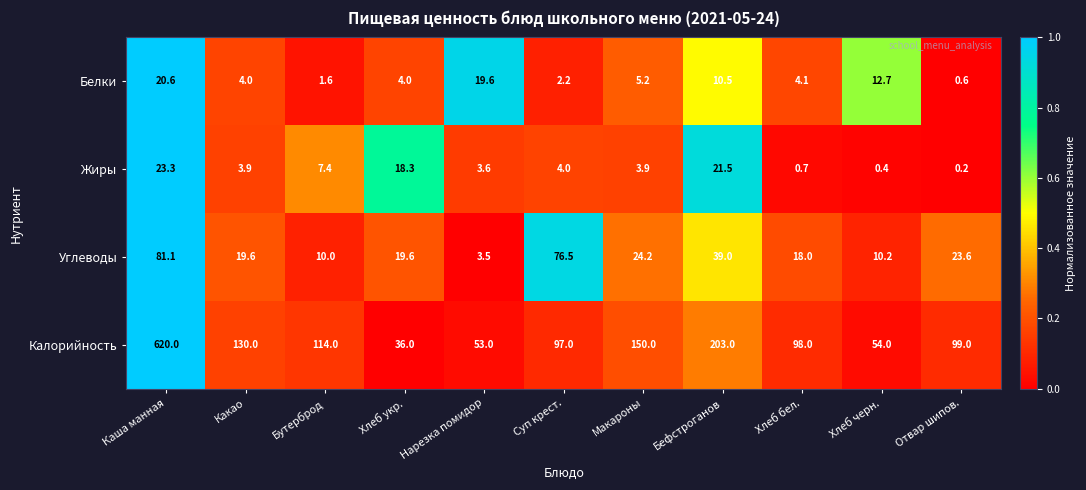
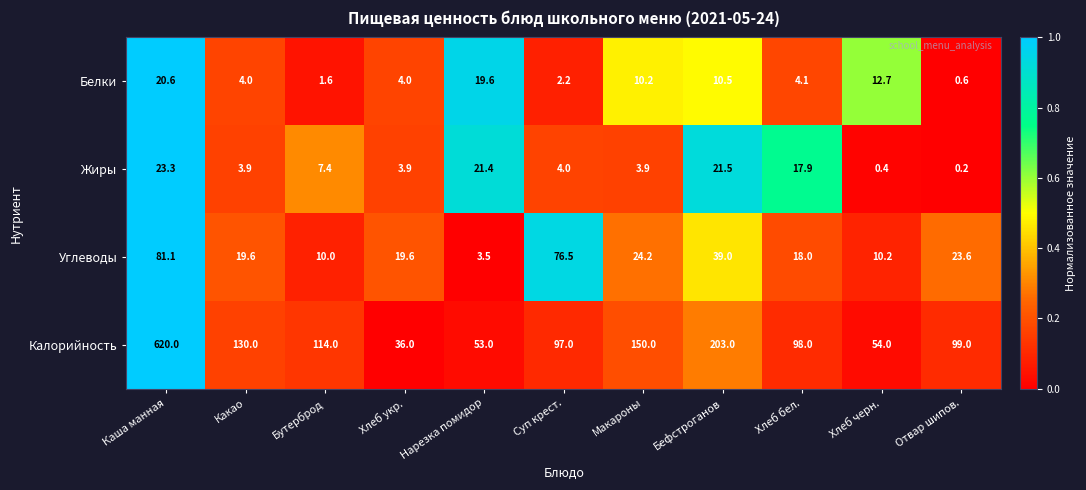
Белки, Макароны: 5.2 -> 10.2
Жиры, Хлеб укр.: 18.3 -> 3.9
Жиры, Нарезка помидор: 3.6 -> 21.4
Жиры, Хлеб бел.: 0.7 -> 17.9
